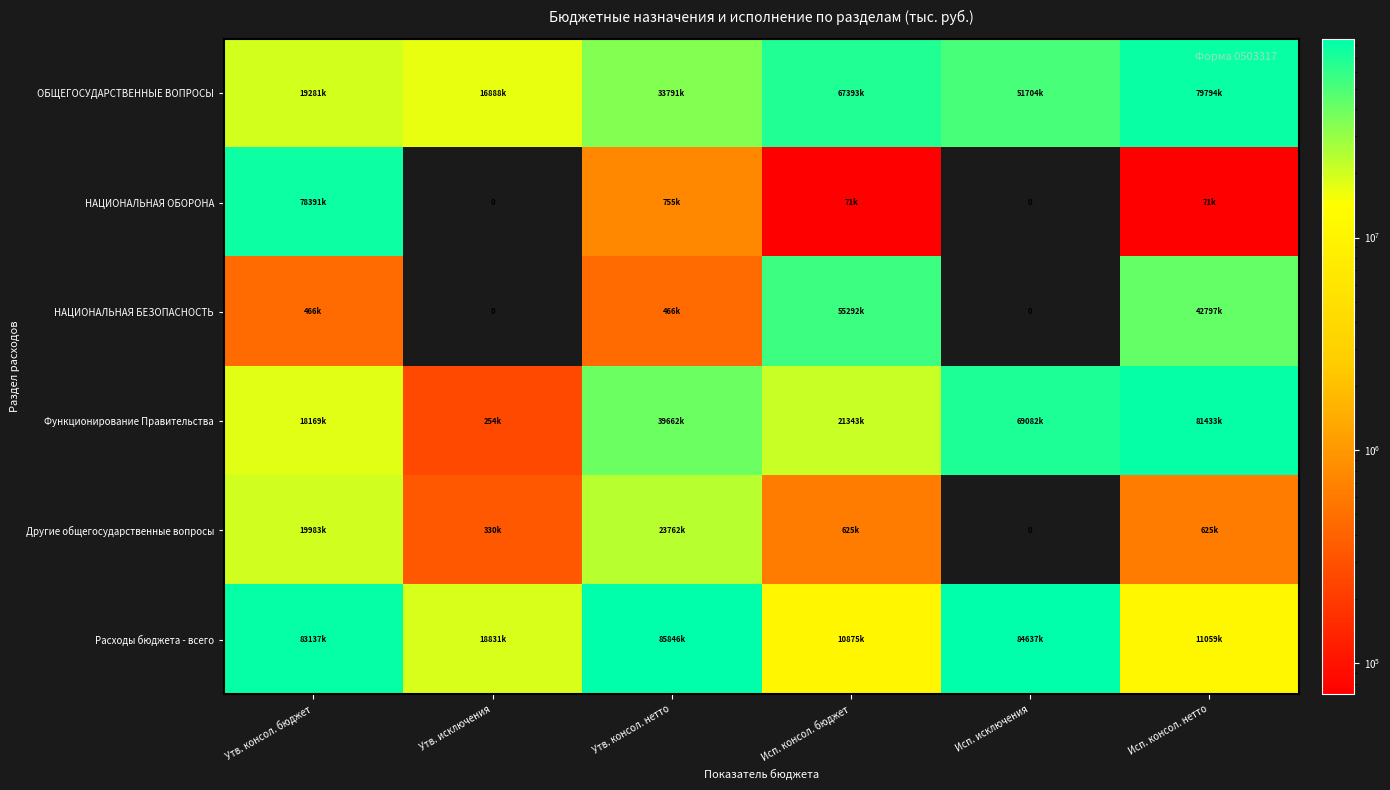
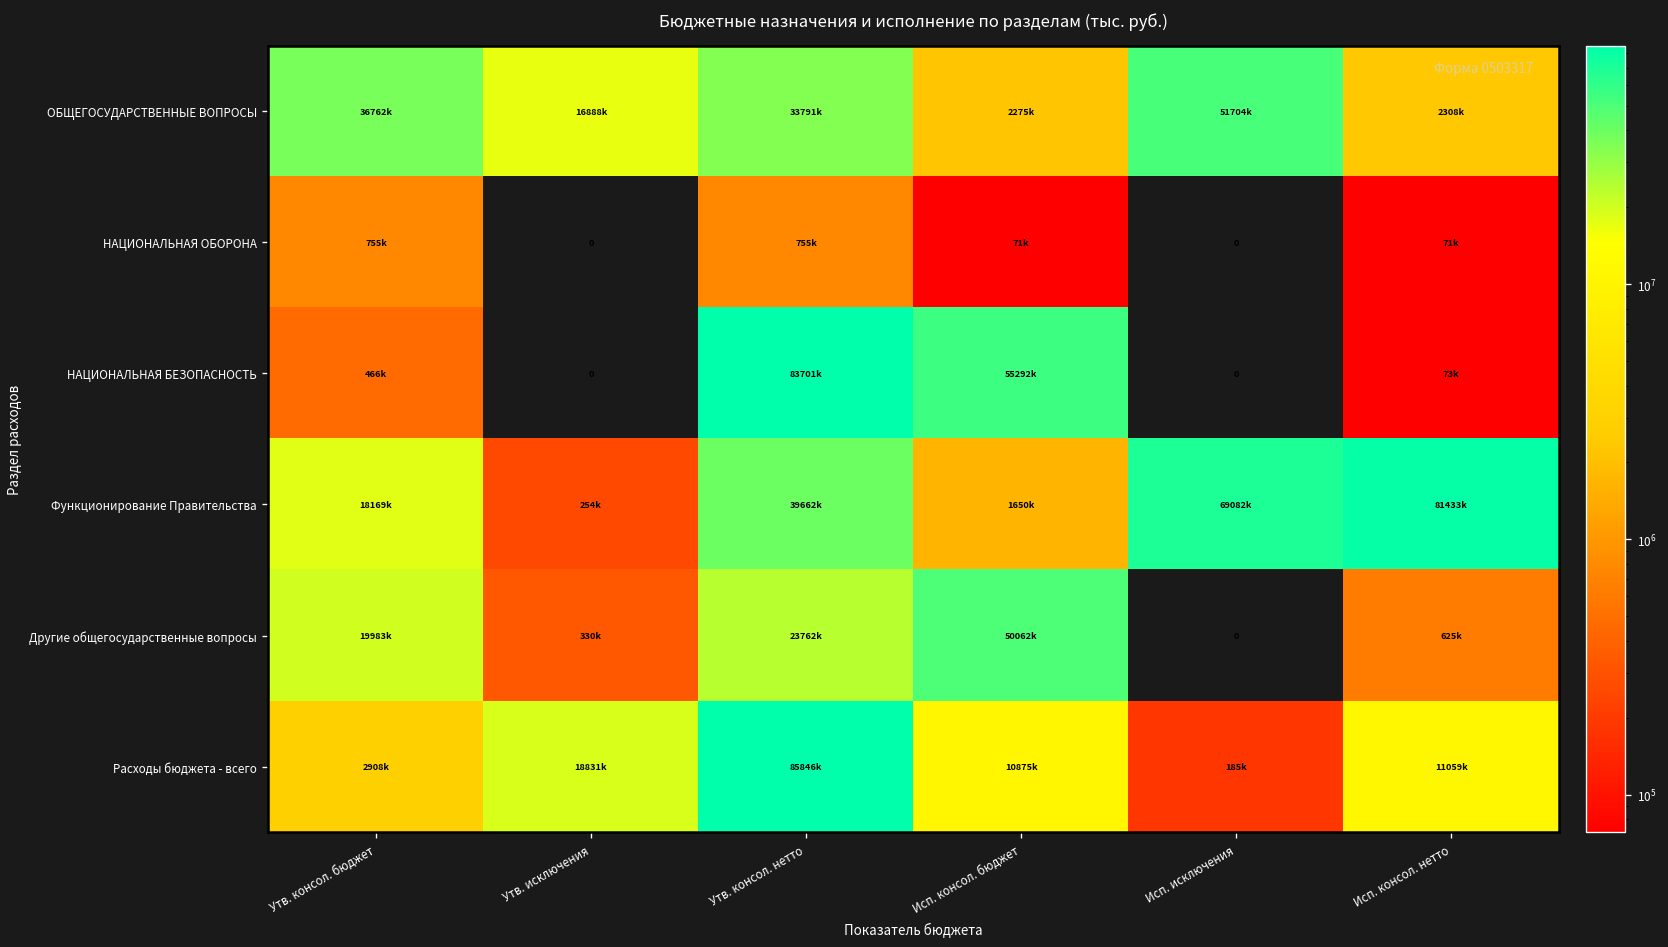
ОБЩЕГОСУДАРСТВЕННЫЕ ВОПРОСЫ, Утв. консол. бюджет: 19281k -> 36762k
ОБЩЕГОСУДАРСТВЕННЫЕ ВОПРОСЫ, Исп. консол. бюджет: 67393k -> 2275k
ОБЩЕГОСУДАРСТВЕННЫЕ ВОПРОСЫ, Исп. консол. нетто: 79794k -> 2308k
НАЦИОНАЛЬНАЯ ОБОРОНА, Утв. консол. бюджет: 78391k -> 755k
НАЦИОНАЛЬНАЯ БЕЗОПАСНОСТЬ, Утв. консол. нетто: 466k -> 83701k
НАЦИОНАЛЬНАЯ БЕЗОПАСНОСТЬ, Исп. консол. нетто: 42797k -> 73k
Функционирование Правительства, Исп. консол. бюджет: 21343k -> 1650k
Другие общегосударственные вопросы, Исп. консол. бюджет: 625k -> 50062k
Расходы бюджета - всего, Утв. консол. бюджет: 83137k -> 2908k
Расходы бюджета - всего, Исп. исключения: 84637k -> 185k
